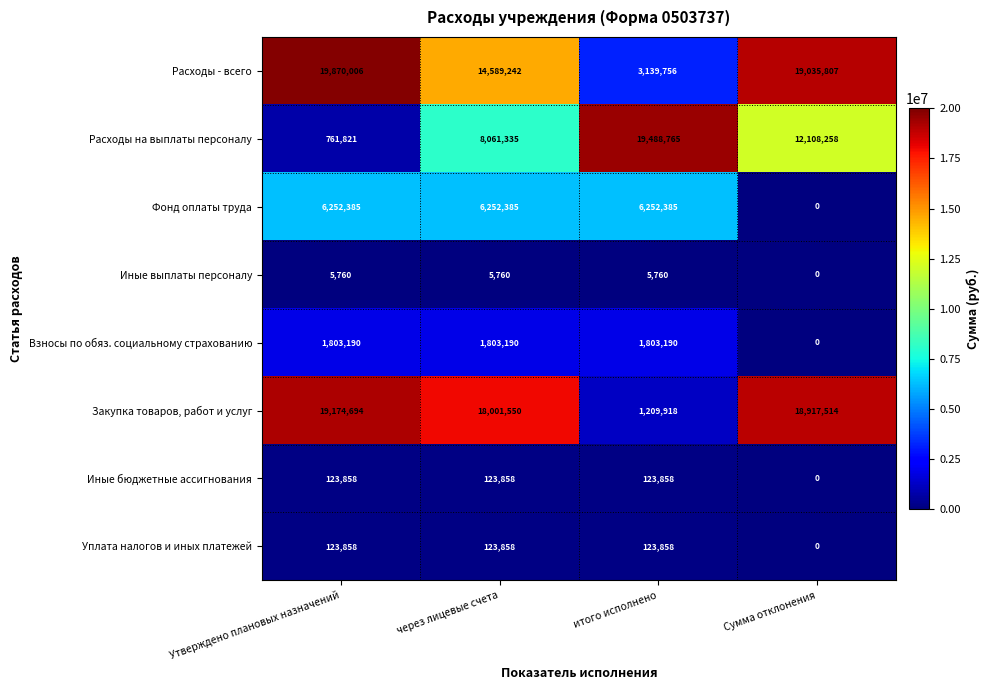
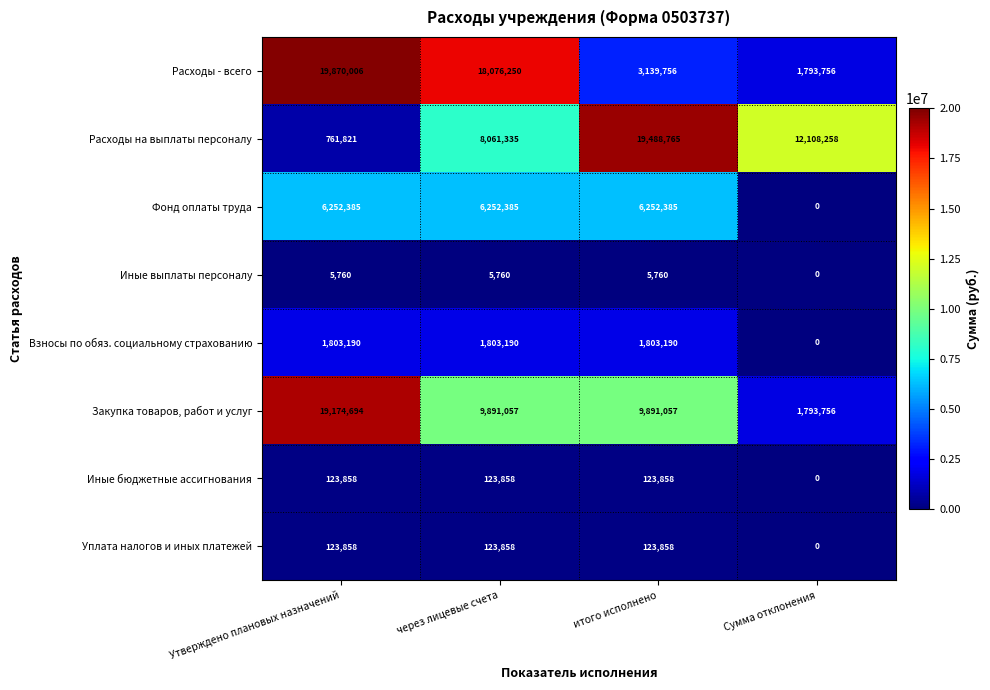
Расходы - всего, через лицевые счета: 14,589,242 -> 18,076,250
Расходы - всего, Сумма отклонения: 19,035,807 -> 1,793,756
Закупка товаров, работ и услуг, через лицевые счета: 18,001,550 -> 9,891,057
Закупка товаров, работ и услуг, итого исполнено: 1,209,918 -> 9,891,057
Закупка товаров, работ и услуг, Сумма отклонения: 18,917,514 -> 1,793,756
